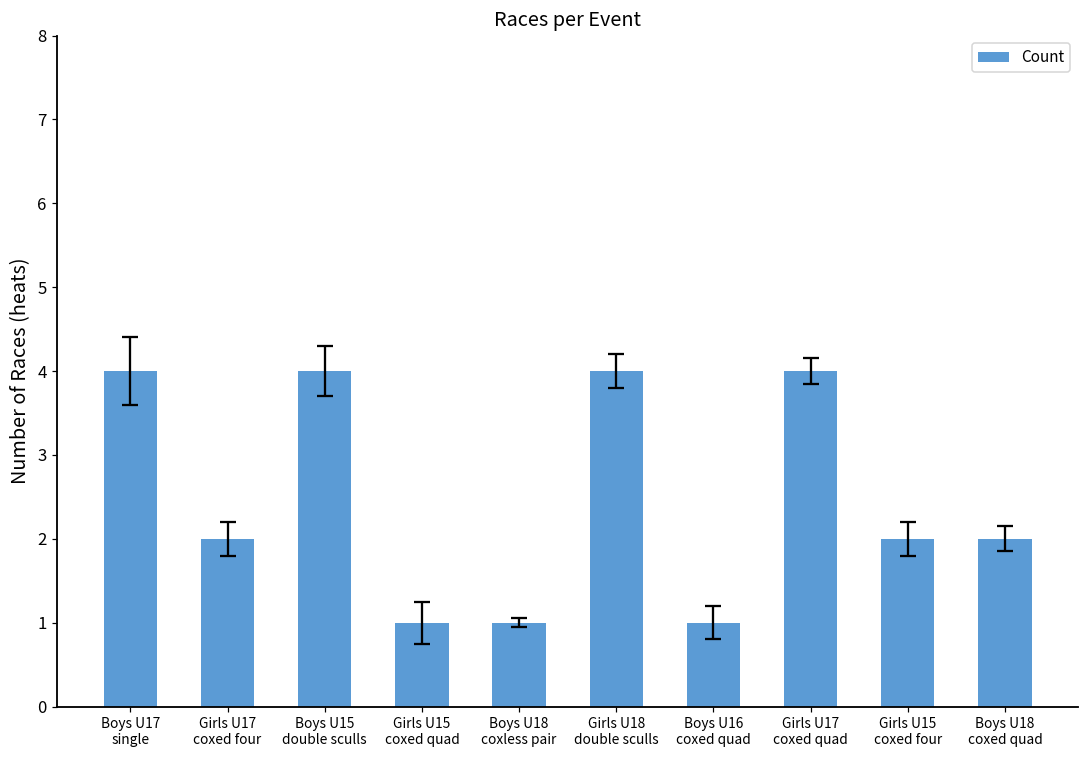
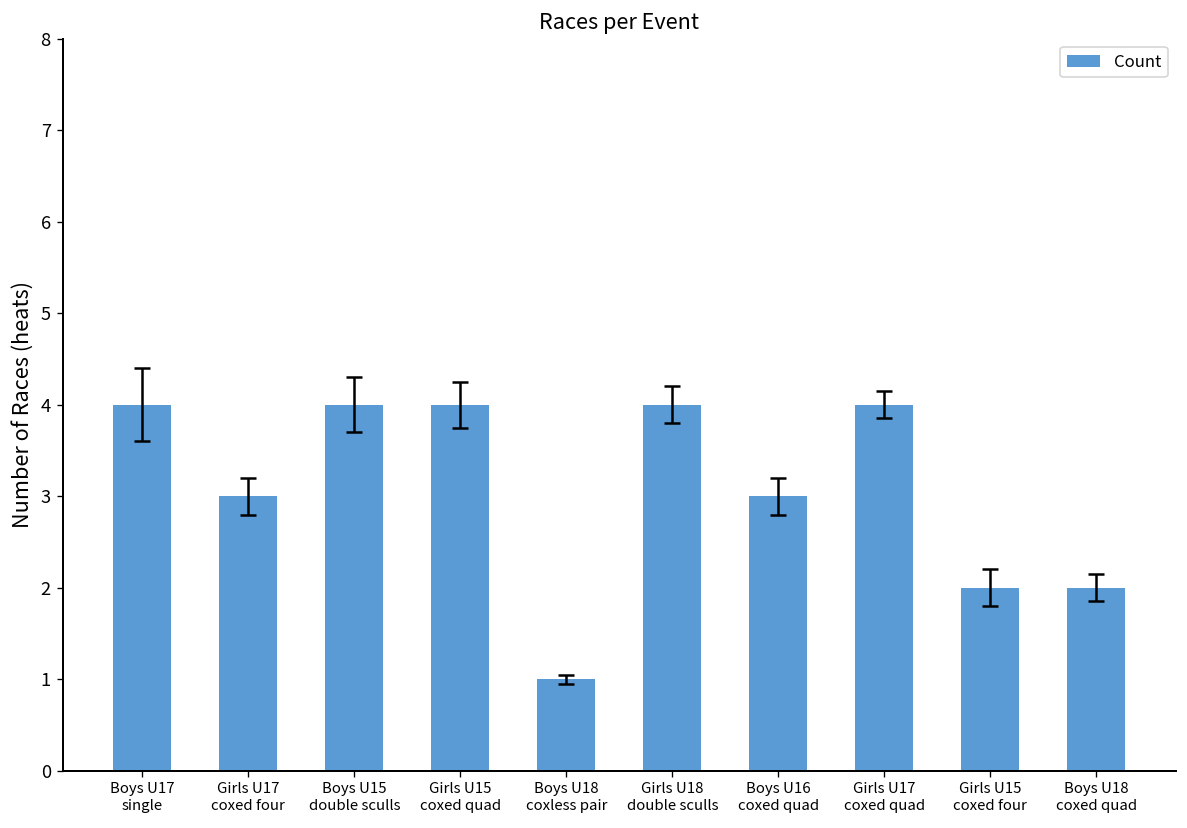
Count, Girls U17 coxed four: 2 -> 3
Count, Girls U15 coxed quad: 1 -> 4
Count, Boys U16 coxed quad: 1 -> 3
